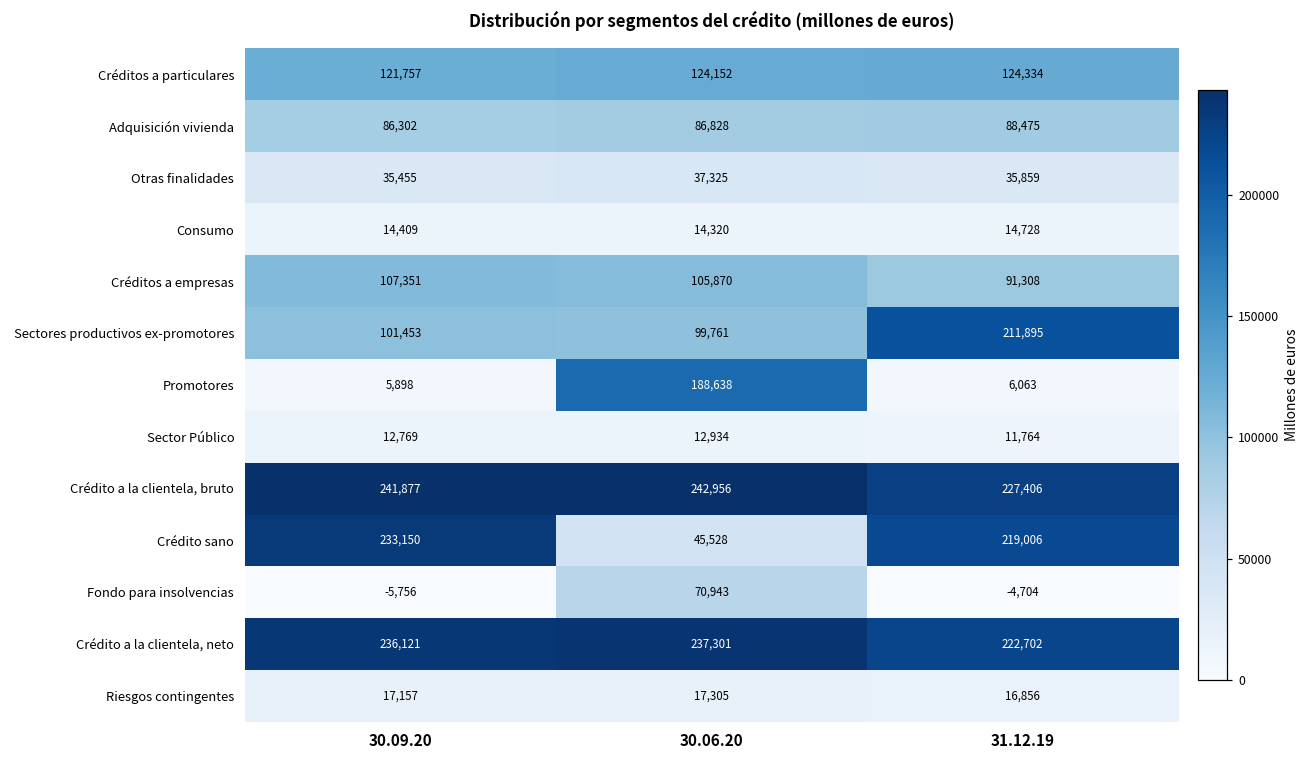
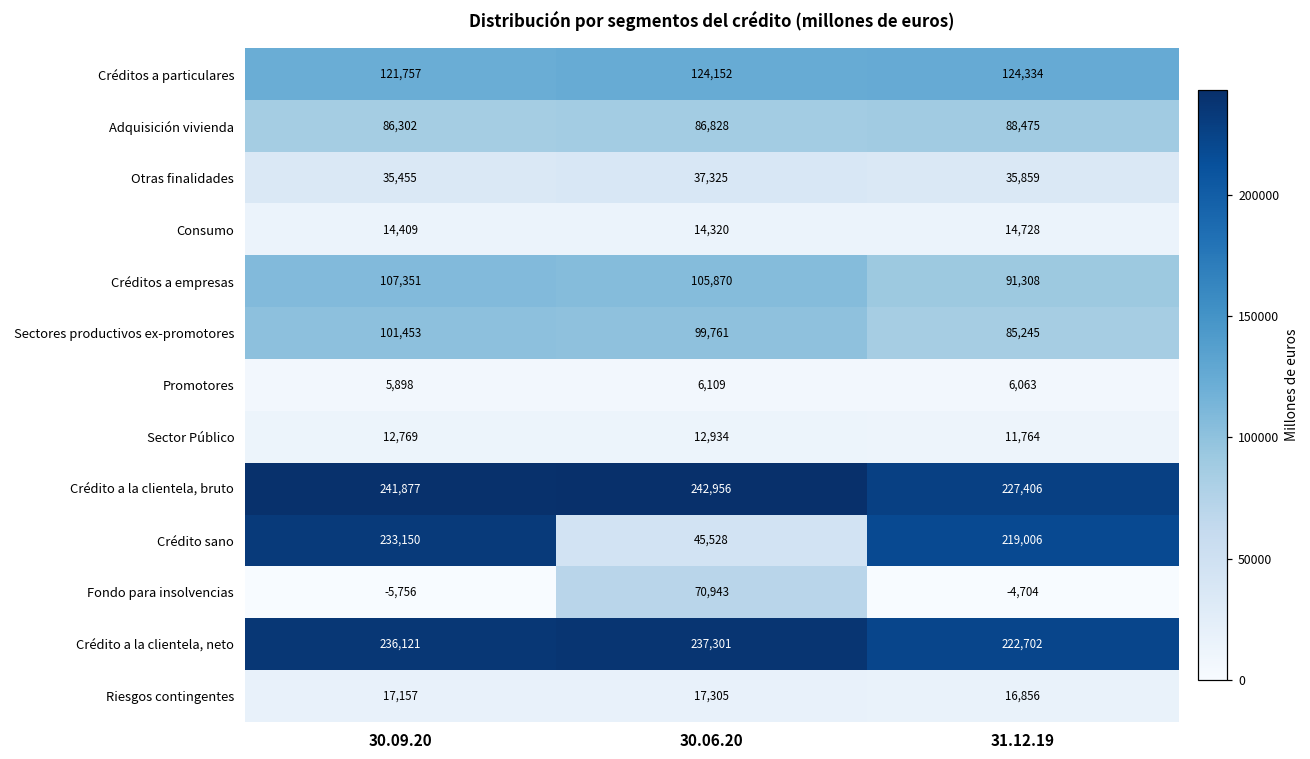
Sectores productivos ex-promotores, 31.12.19: 211,895 -> 85,245
Promotores, 30.06.20: 188,638 -> 6,109
